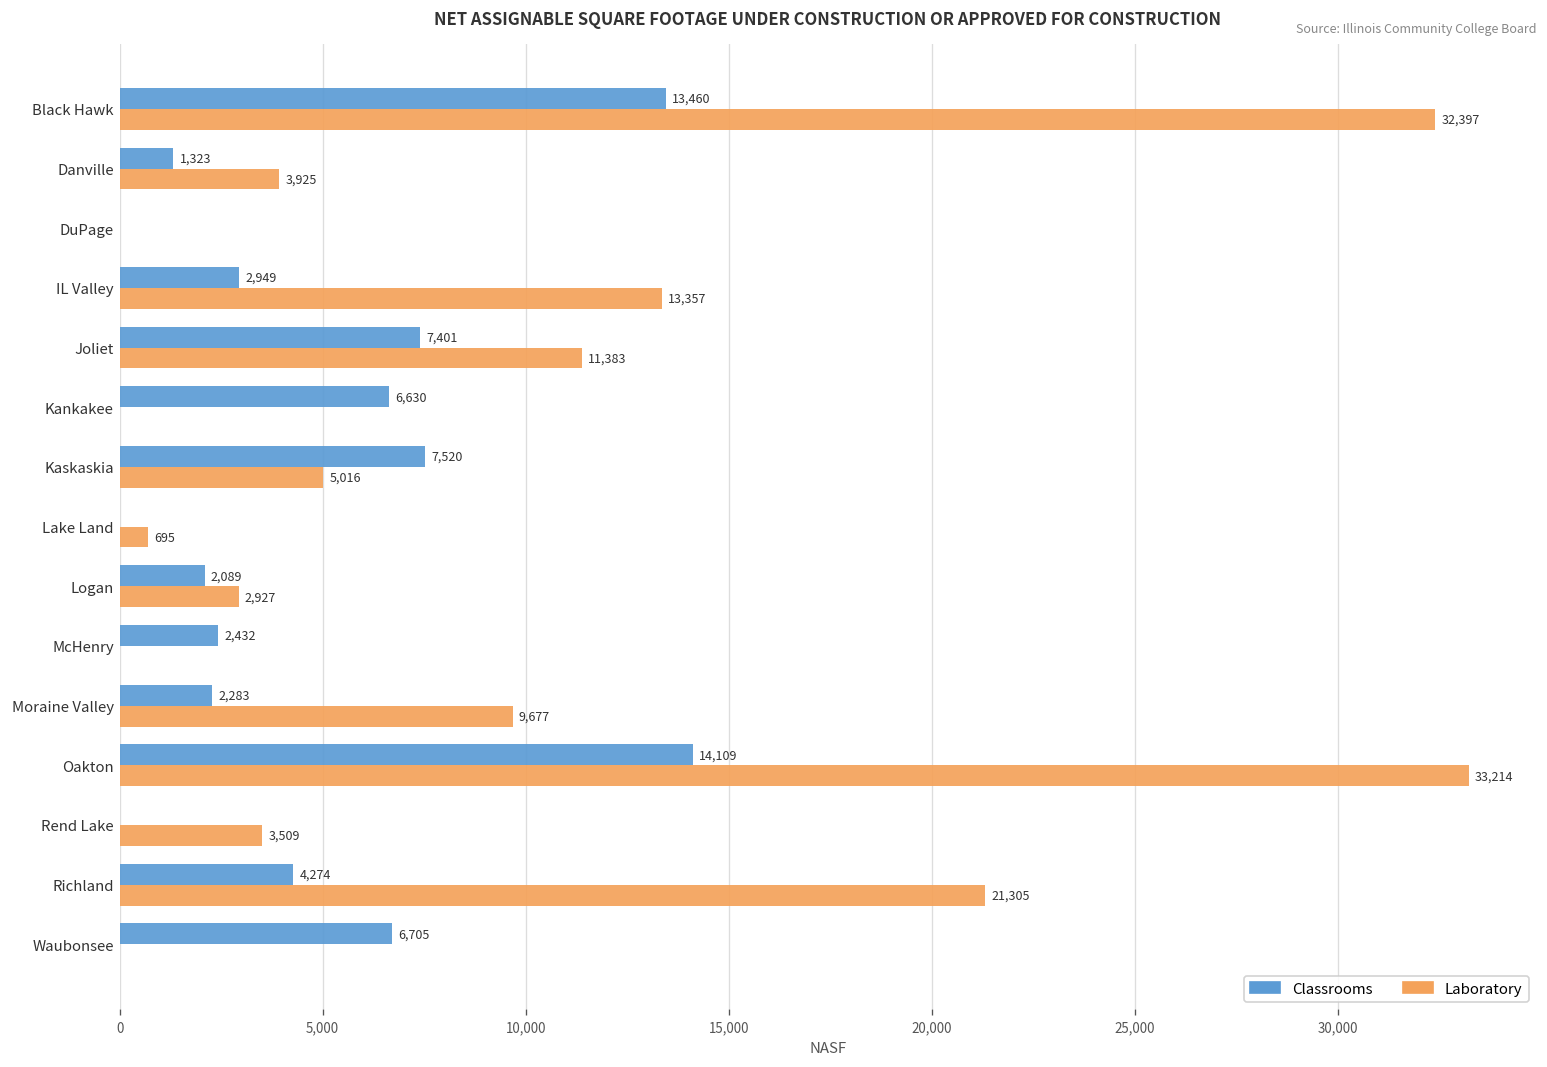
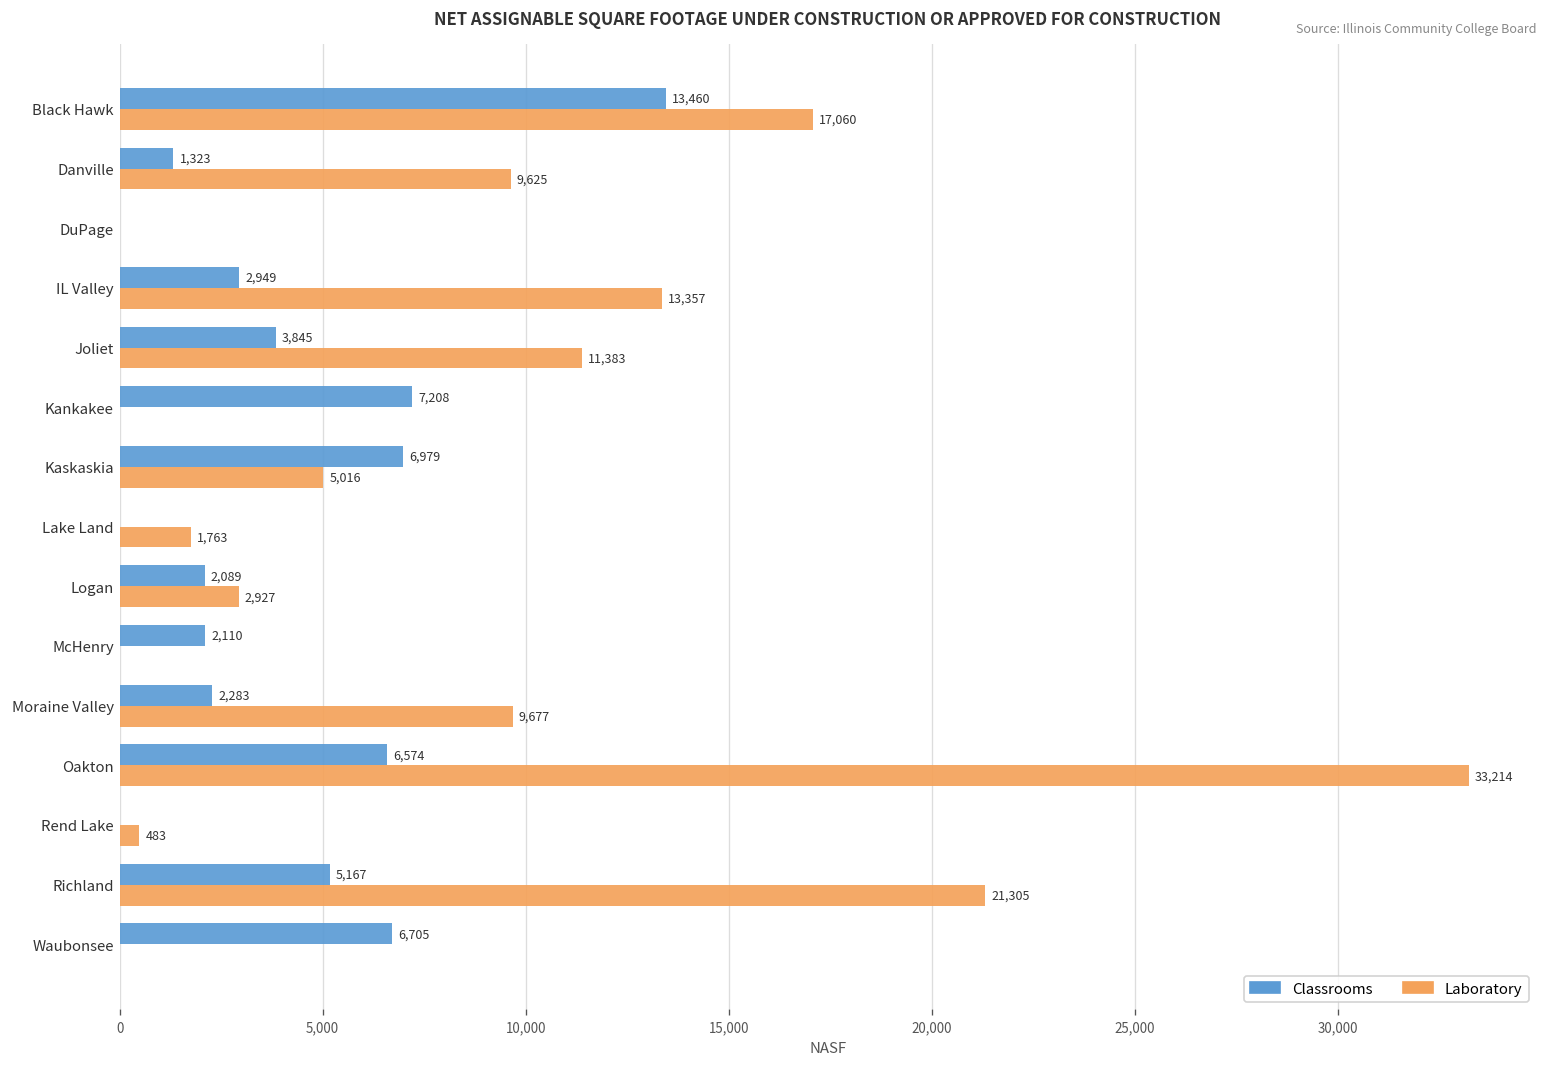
Laboratory, Black Hawk: 32,397 -> 17,060
Laboratory, Danville: 3,925 -> 9,625
Classrooms, Joliet: 7,401 -> 3,845
Classrooms, Kankakee: 6,630 -> 7,208
Classrooms, Kaskaskia: 7,520 -> 6,979
Laboratory, Lake Land: 695 -> 1,763
Classrooms, McHenry: 2,432 -> 2,110
Classrooms, Oakton: 14,109 -> 6,574
Laboratory, Rend Lake: 3,509 -> 483
Classrooms, Richland: 4,274 -> 5,167
